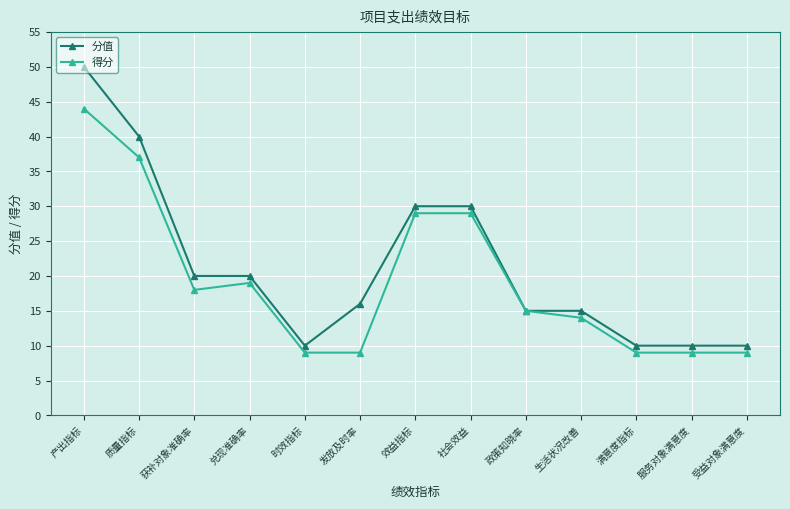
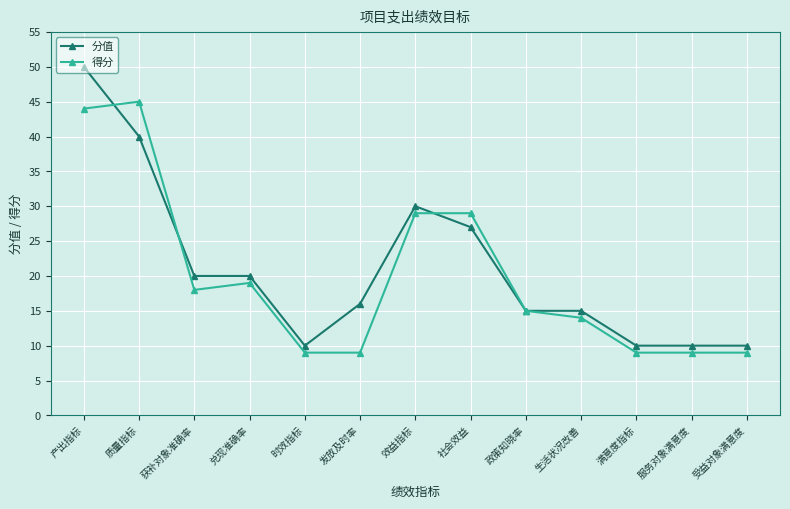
得分, 质量指标: 37 -> 45
分值, 社会效益: 30 -> 27
